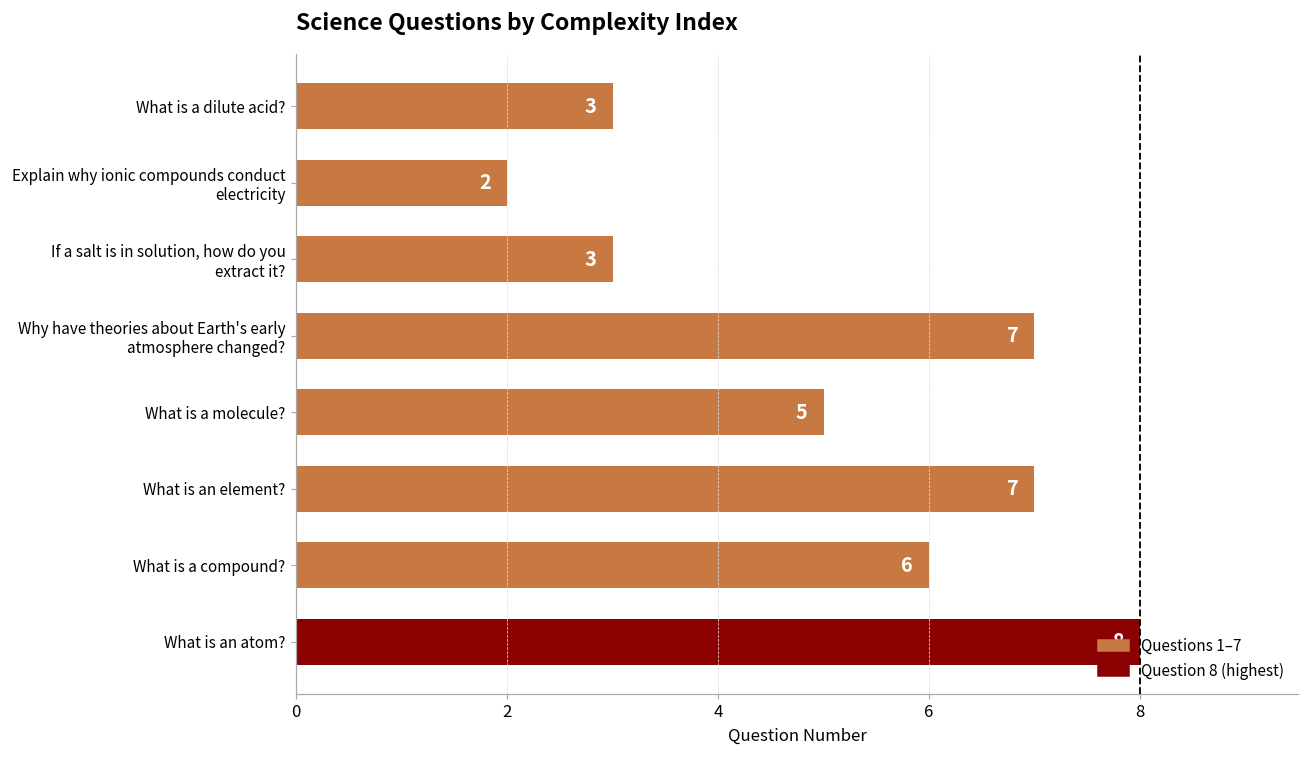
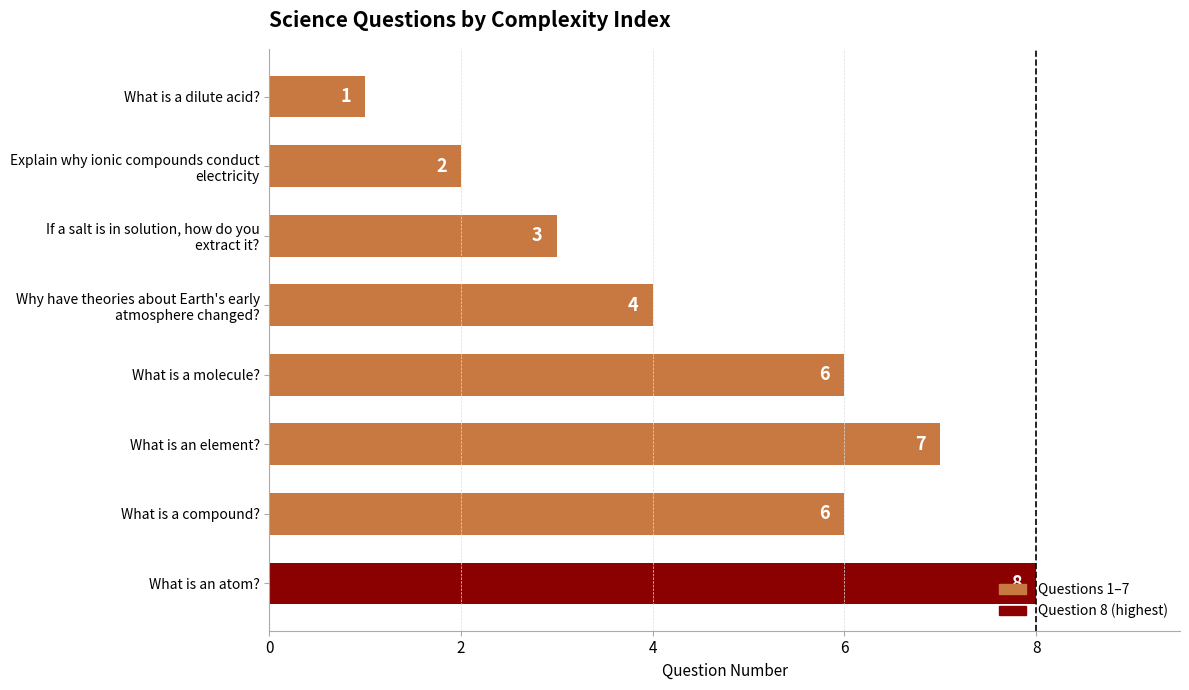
What is a dilute acid?: 3 -> 1
Why have theories about Earth's early atmosphere changed?: 7 -> 4
What is a molecule?: 5 -> 6
